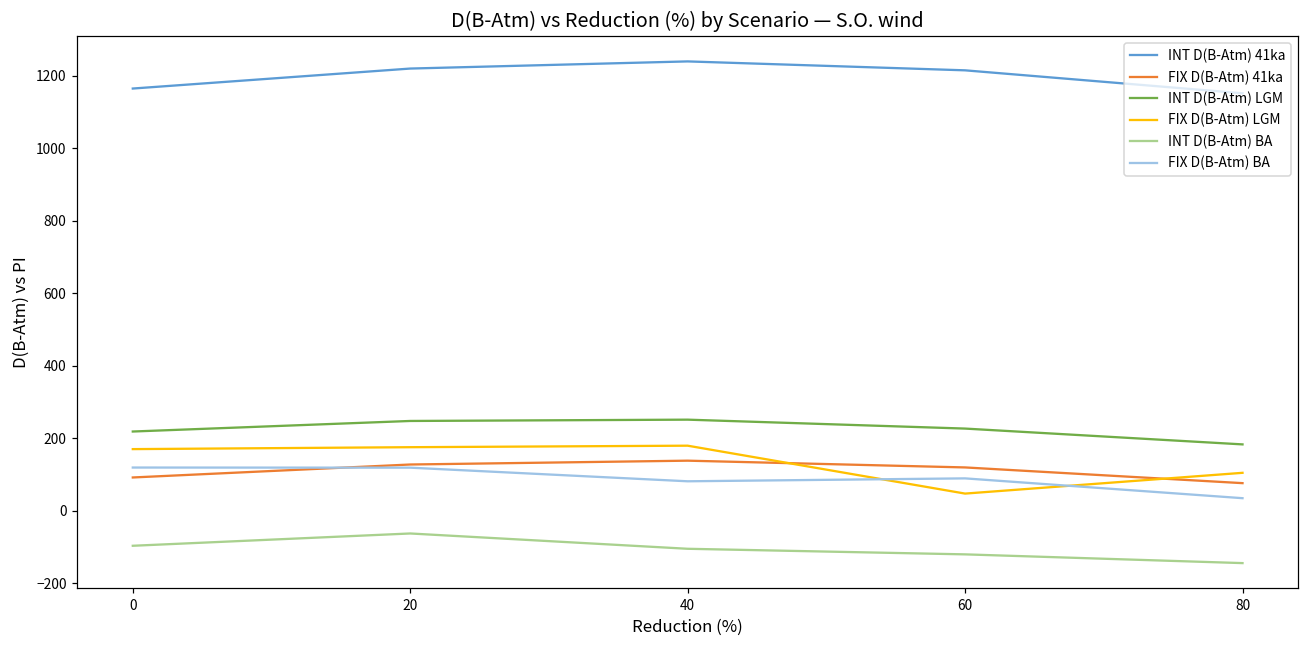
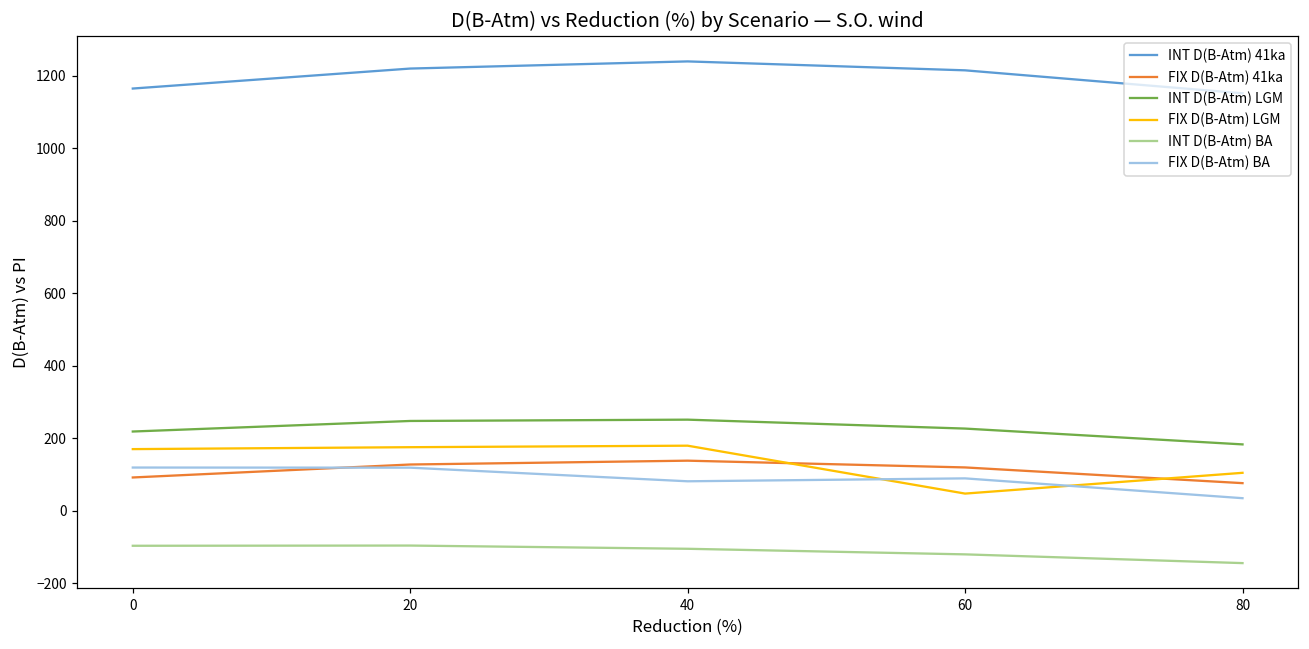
INT D(B-Atm) BA, 20: -60 -> -100
